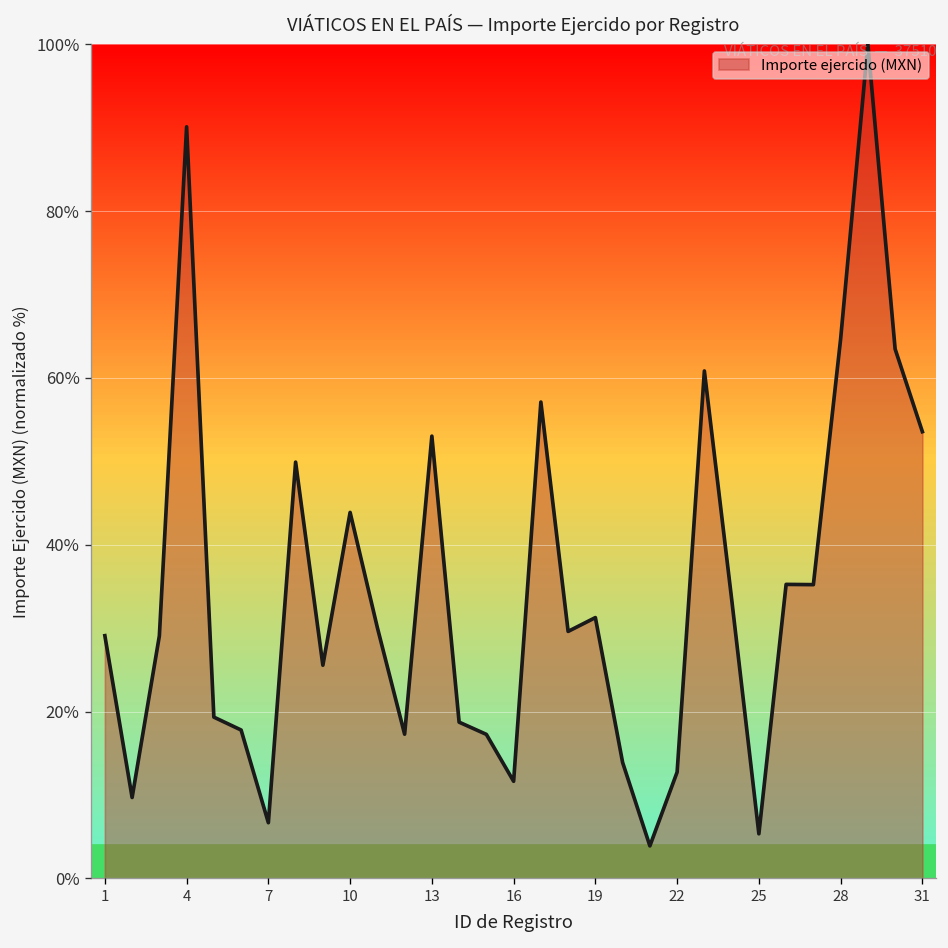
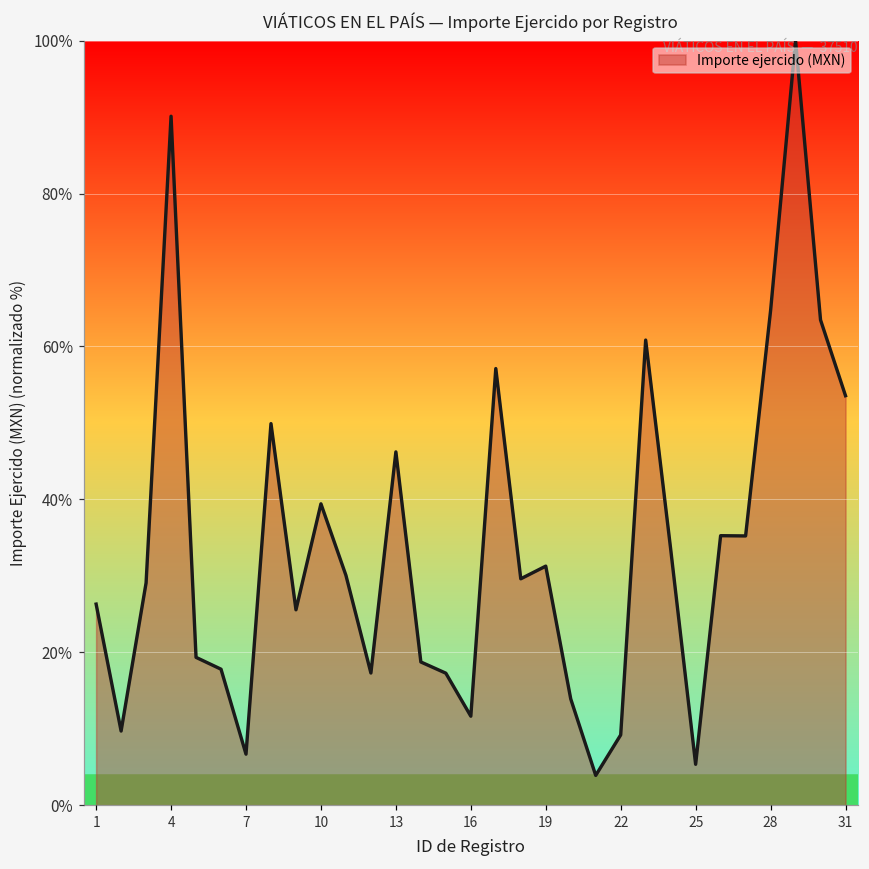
1: 29% -> 26%
10: 44% -> 39%
13: 53% -> 46%
22: 13% -> 9%
